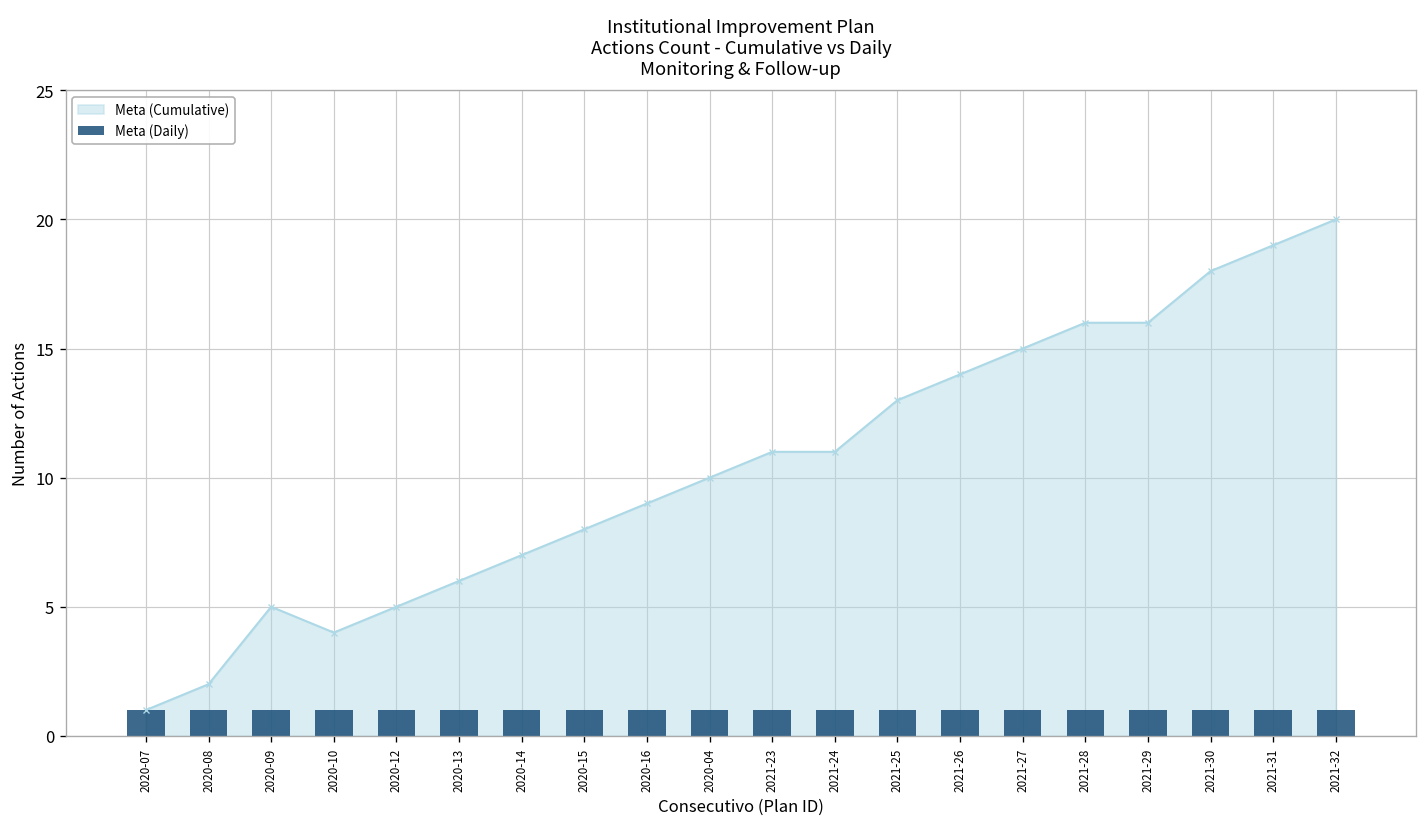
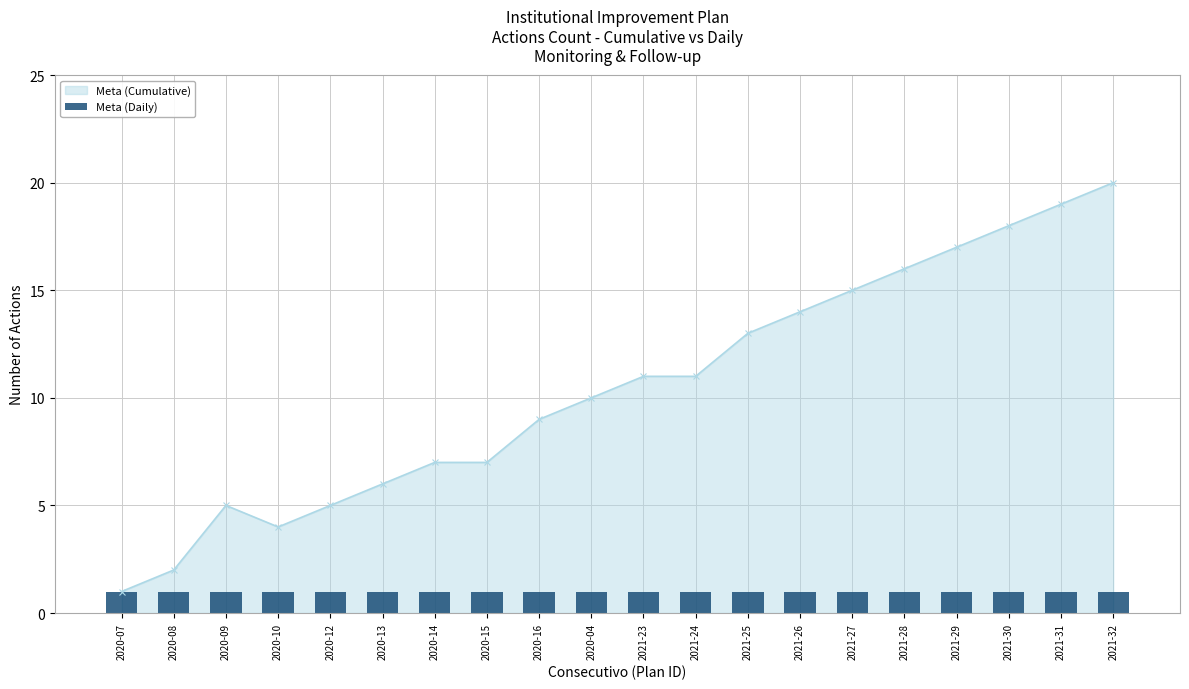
Meta (Cumulative), 2020-15: 8 -> 7
Meta (Cumulative), 2021-29: 16 -> 17
